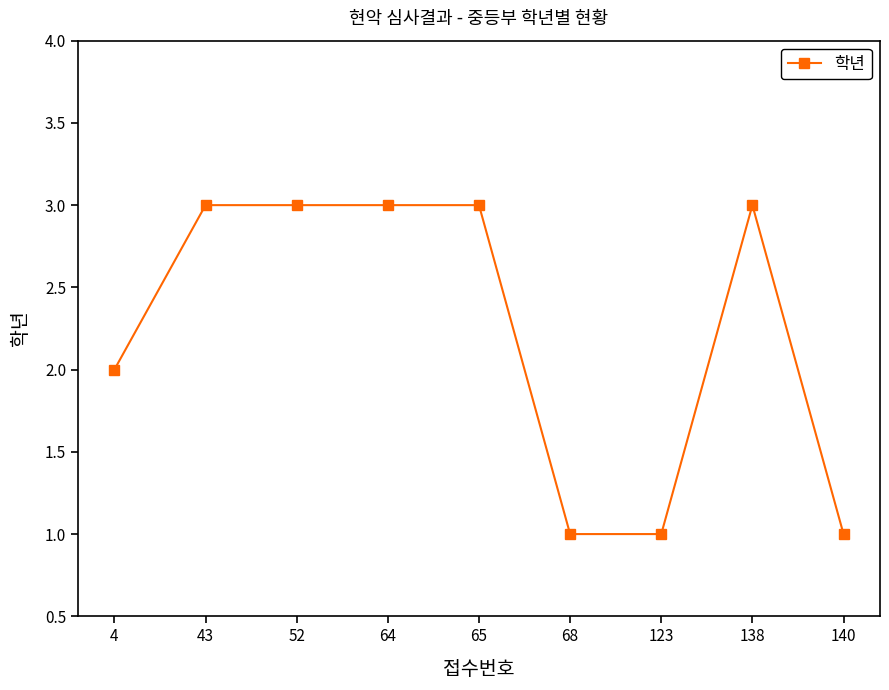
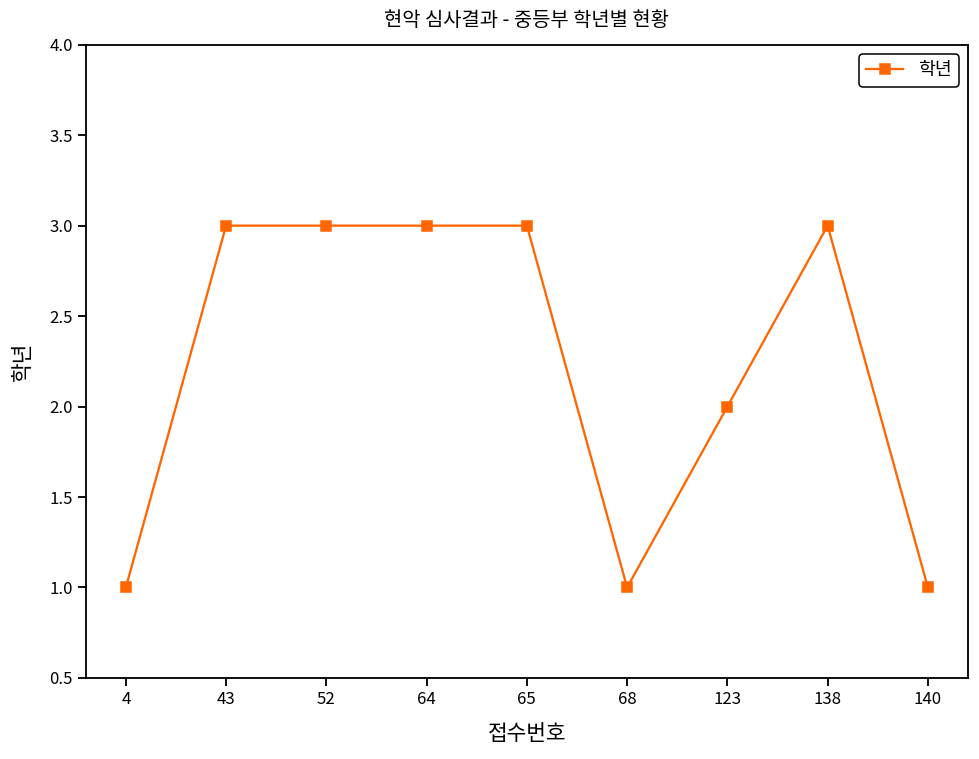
4: 2 -> 1
123: 1 -> 2
